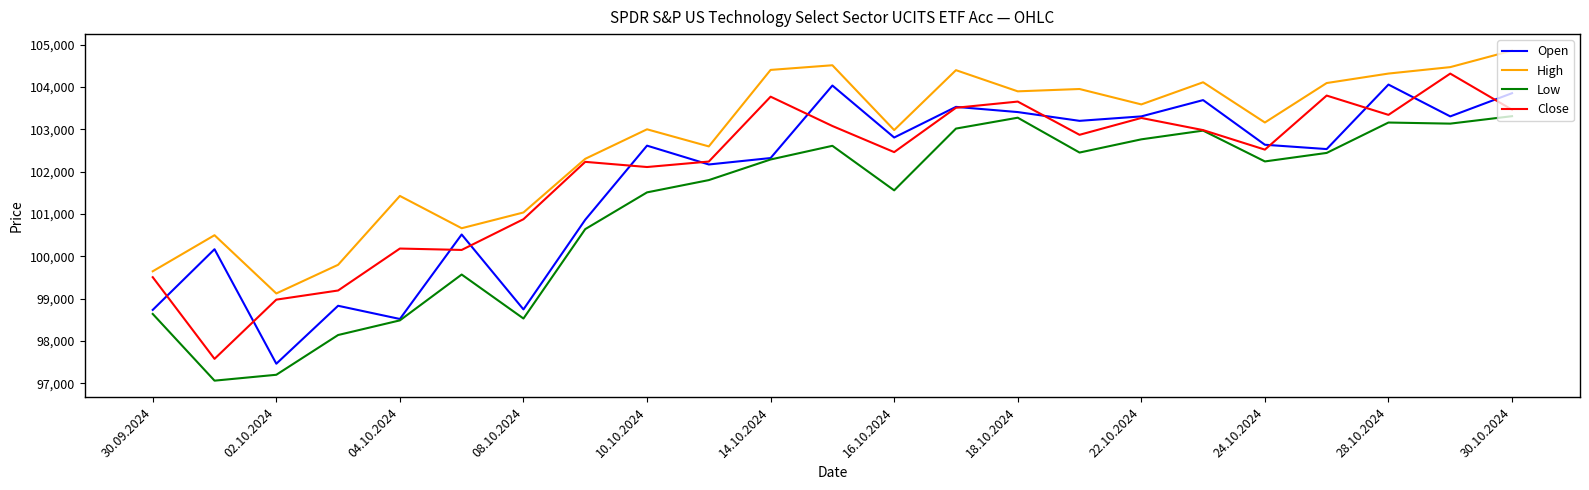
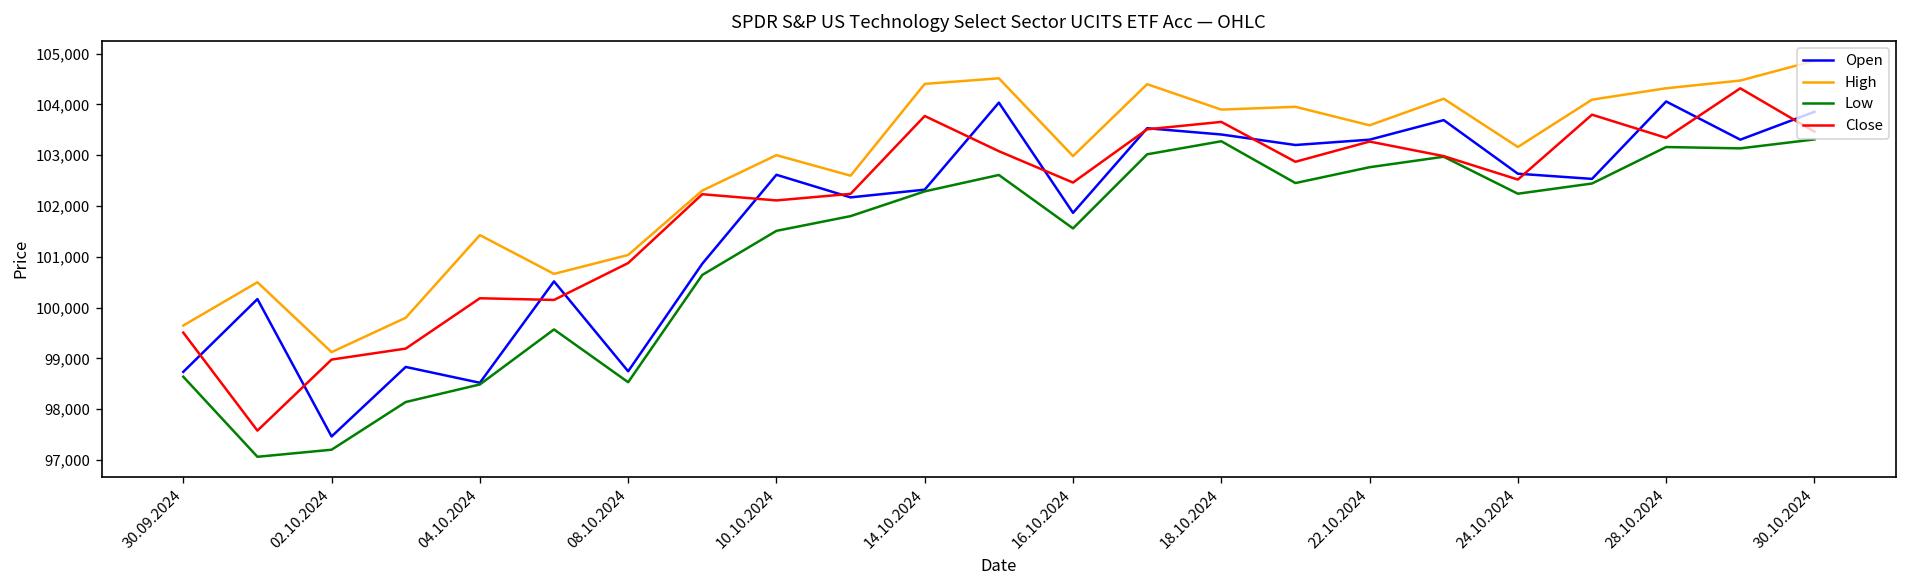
Open, 16.10.2024: 102,800 -> 101,900
